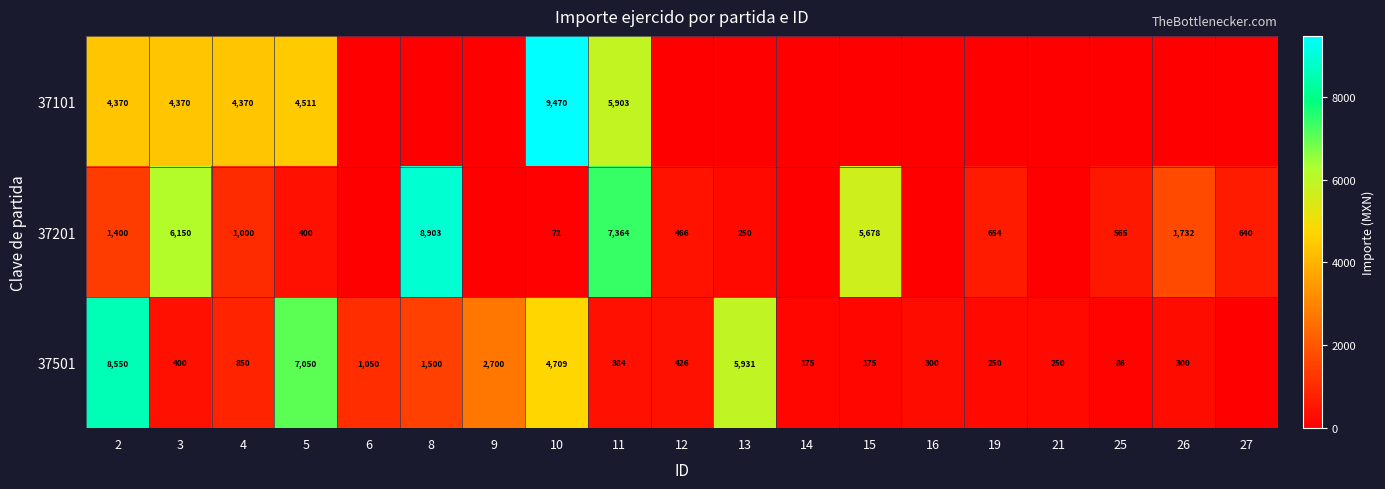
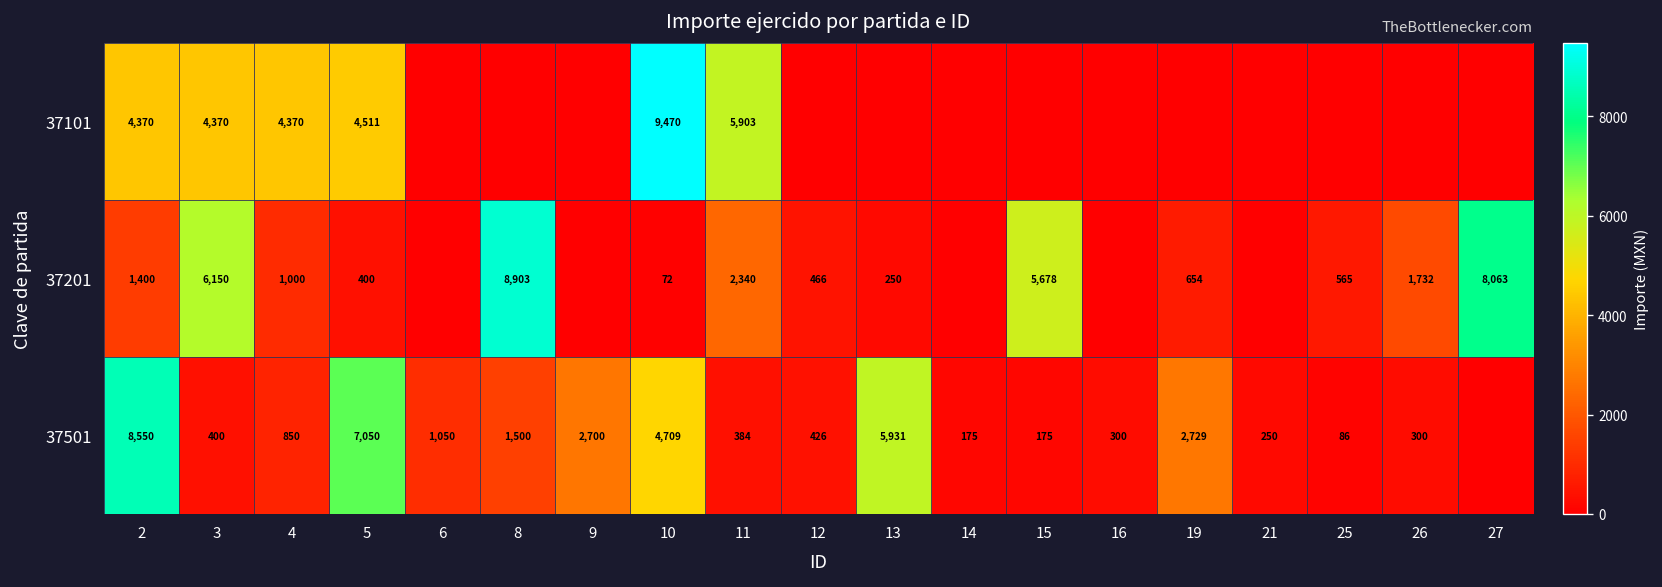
37201, 11: 7,364 -> 2,340
37201, 27: 640 -> 8,063
37501, 19: 250 -> 2,729
